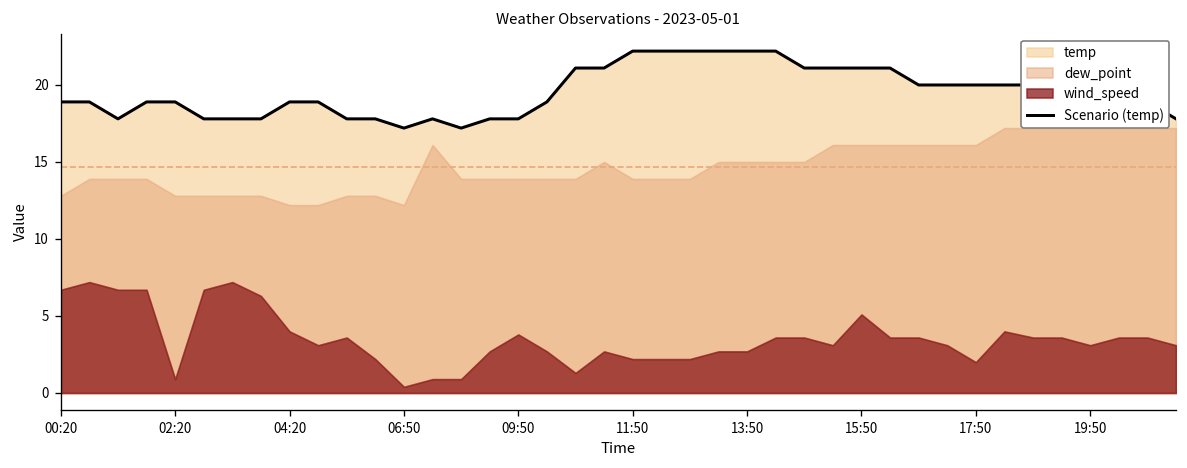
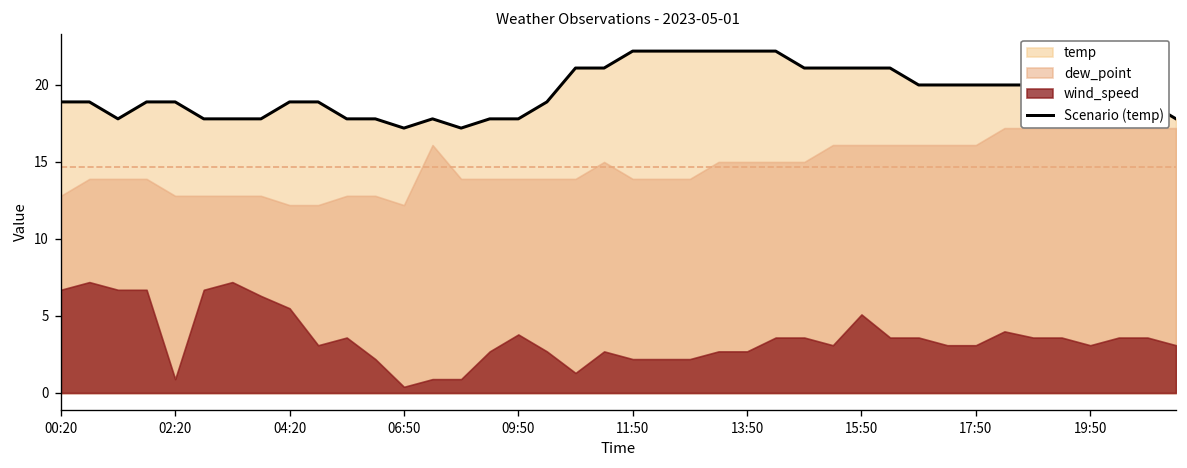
wind_speed, 04:20: 4.0 -> 5.5
wind_speed, 17:50: 2.0 -> 3.1
